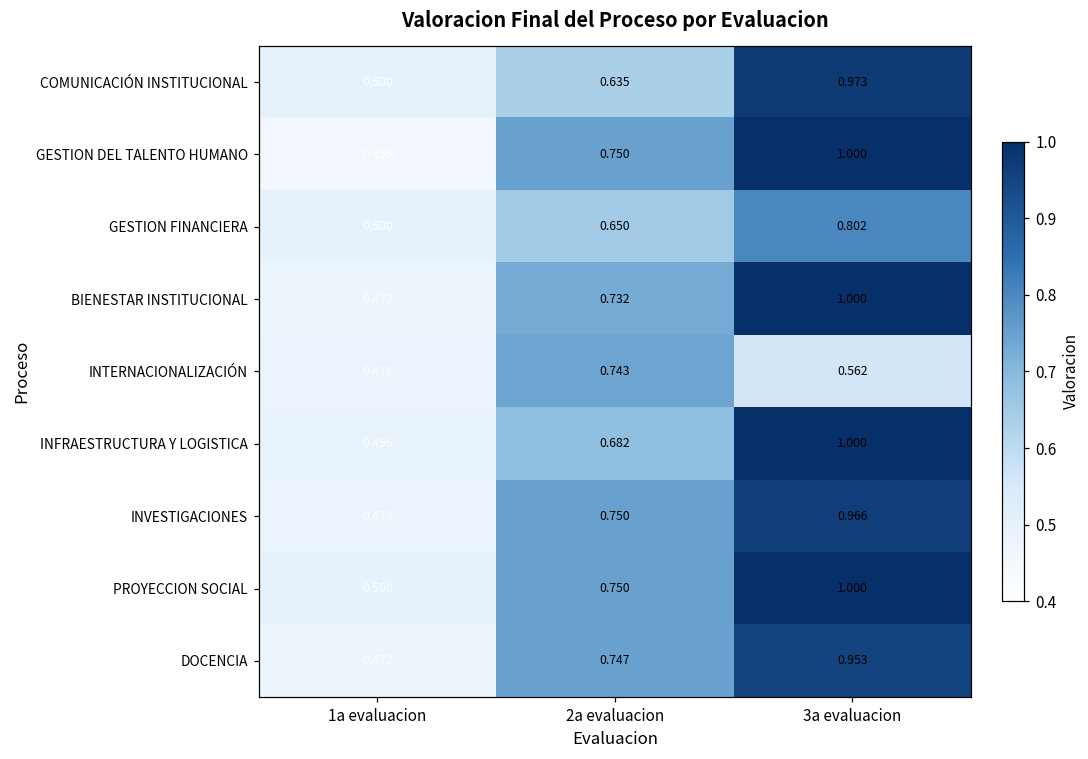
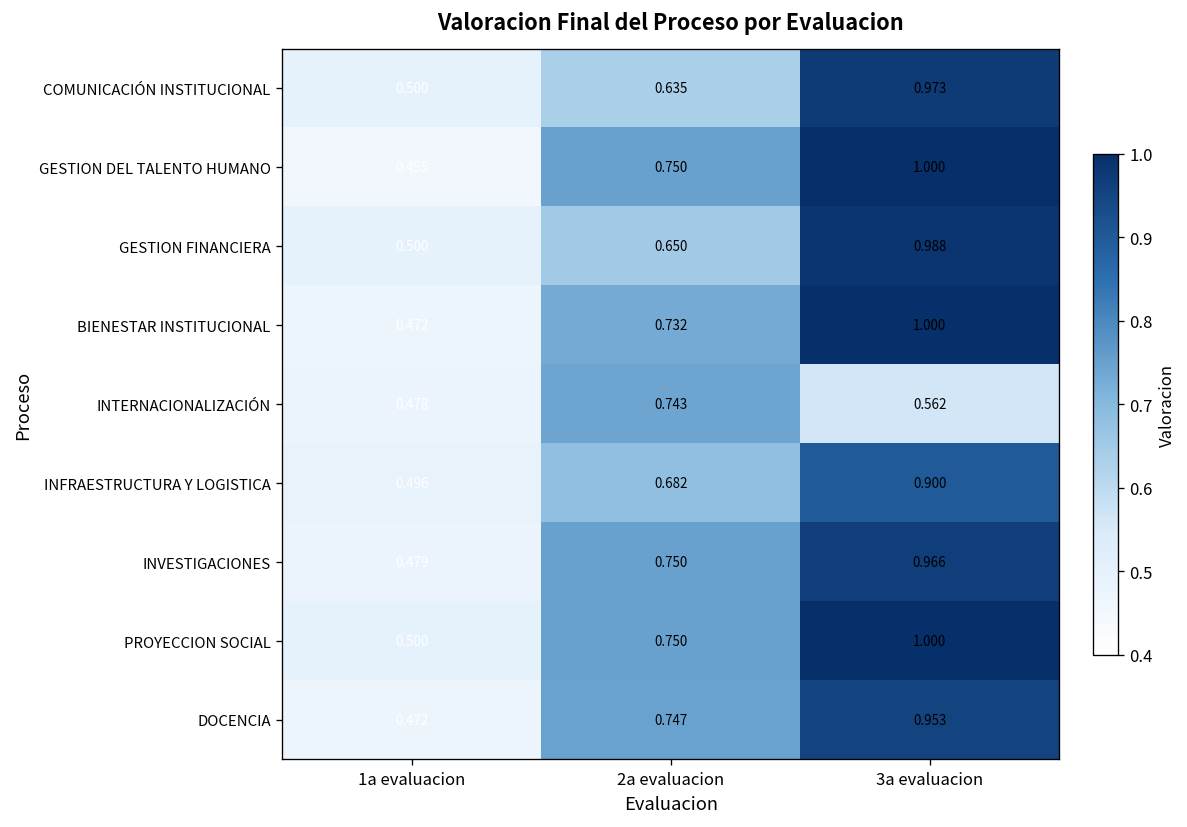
GESTION FINANCIERA, 3a evaluacion: 0.802 -> 0.988
INFRAESTRUCTURA Y LOGISTICA, 3a evaluacion: 1.000 -> 0.900
